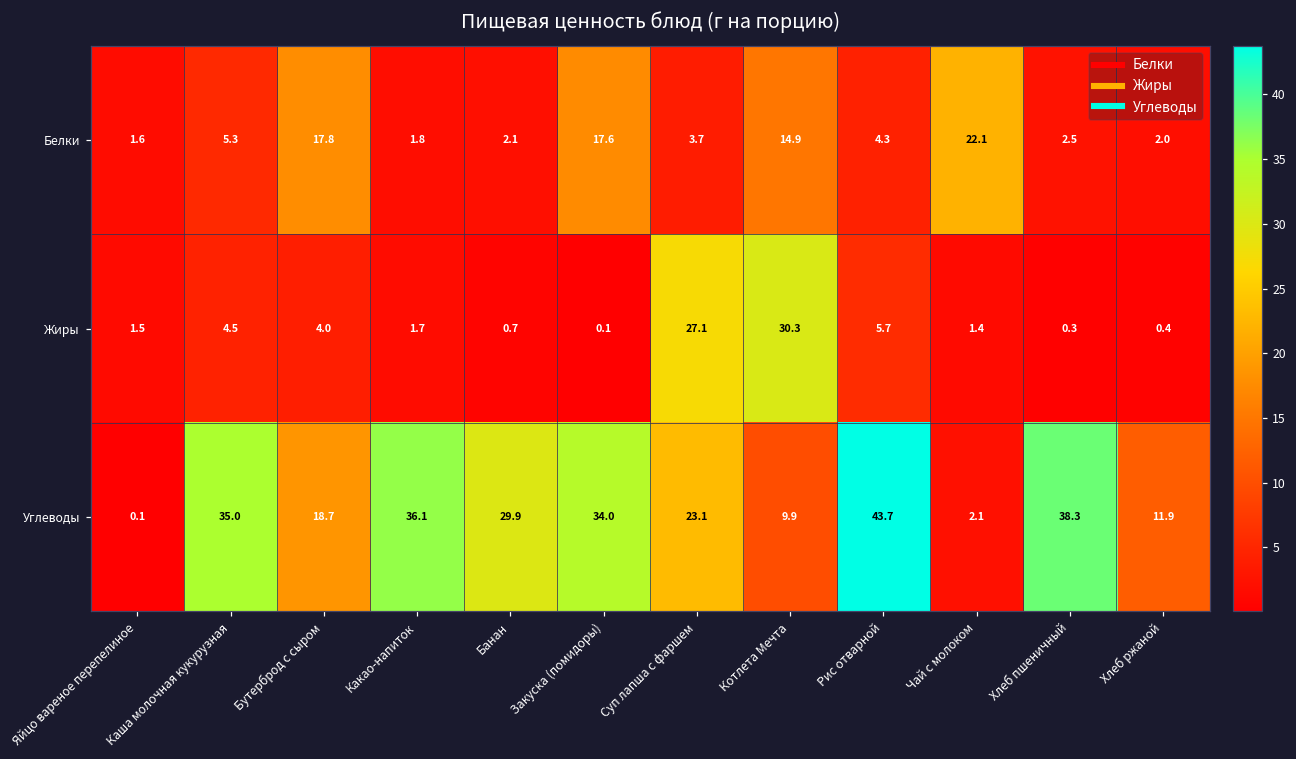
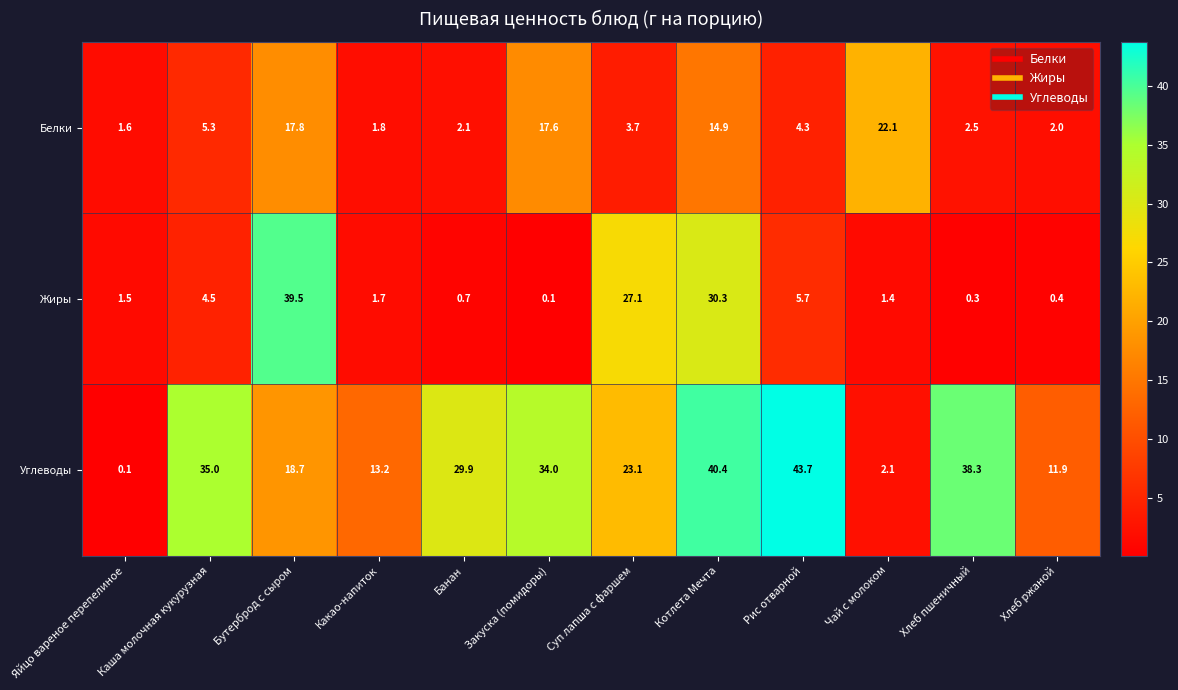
Жиры, Бутерброд с сыром: 4.0 -> 39.5
Углеводы, Какао-напиток: 36.1 -> 13.2
Углеводы, Котлета Мечта: 9.9 -> 40.4
